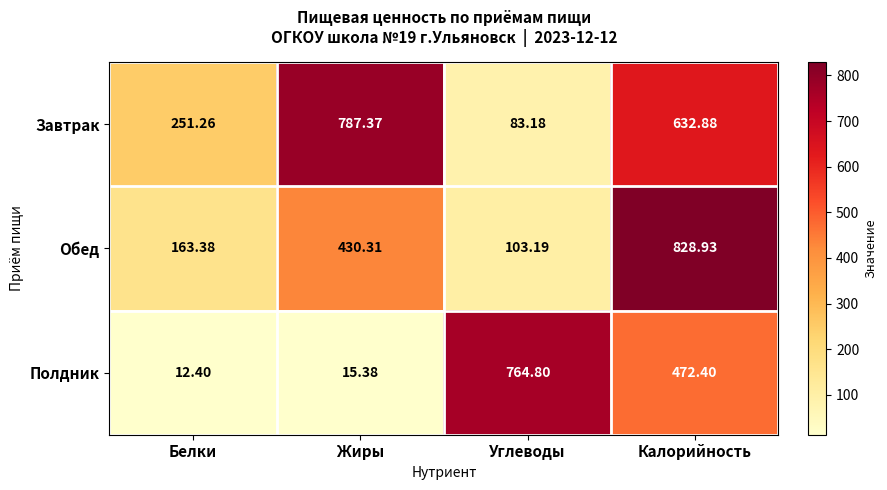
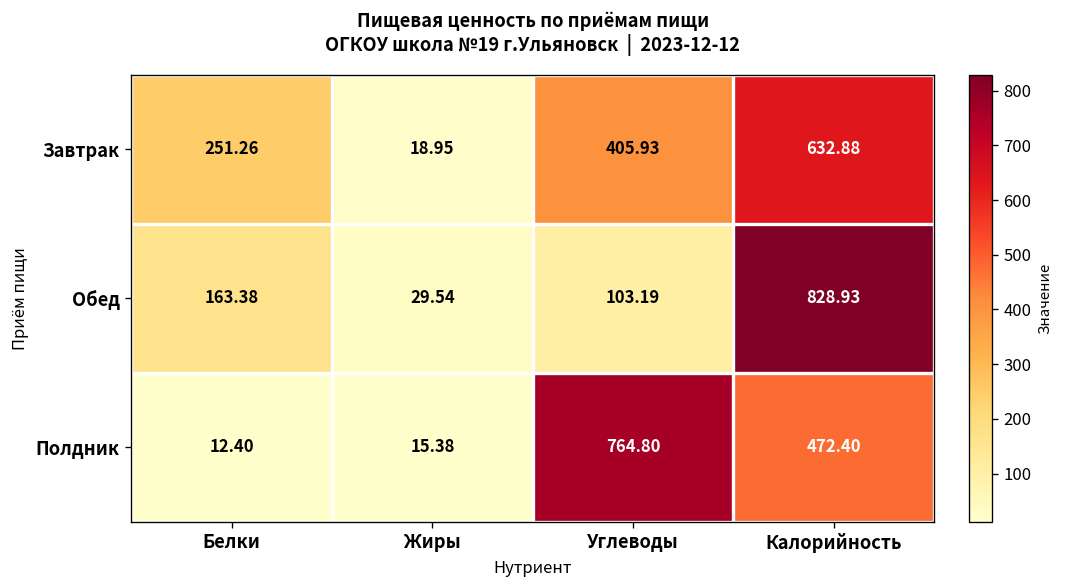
Завтрак, Жиры: 787.37 -> 18.95
Завтрак, Углеводы: 83.18 -> 405.93
Обед, Жиры: 430.31 -> 29.54
